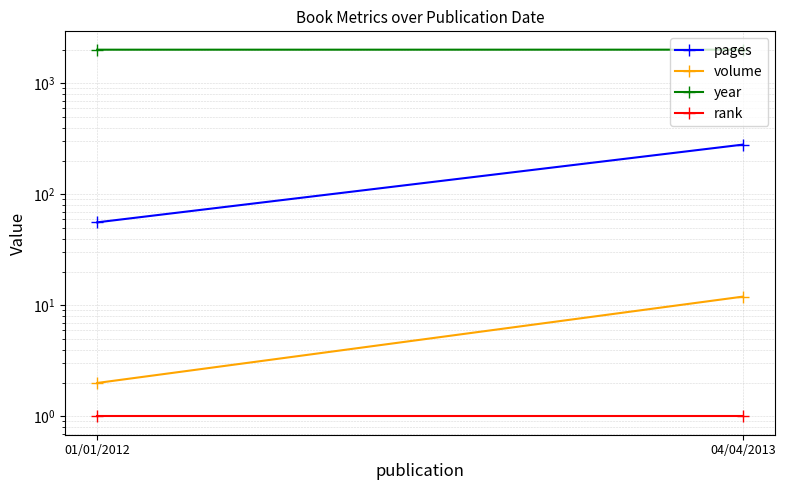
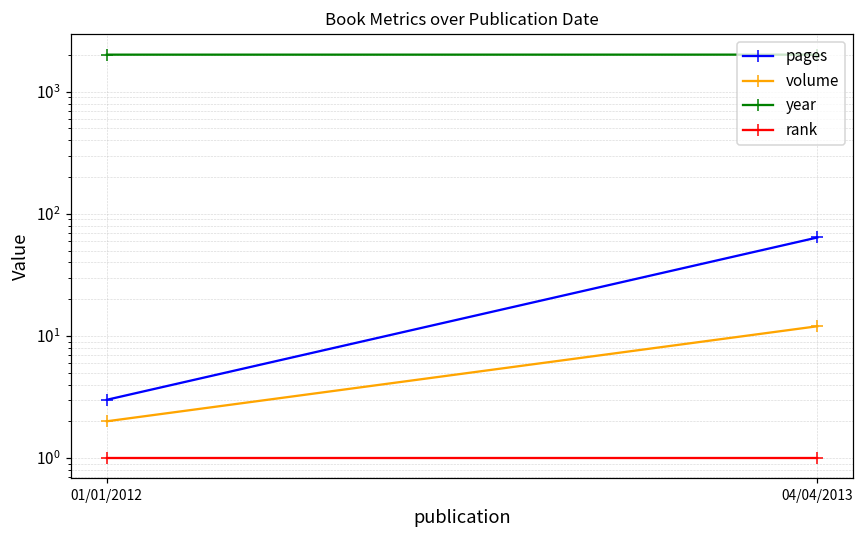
pages, 01/01/2012: 60 -> 3
pages, 04/04/2013: 280 -> 60
